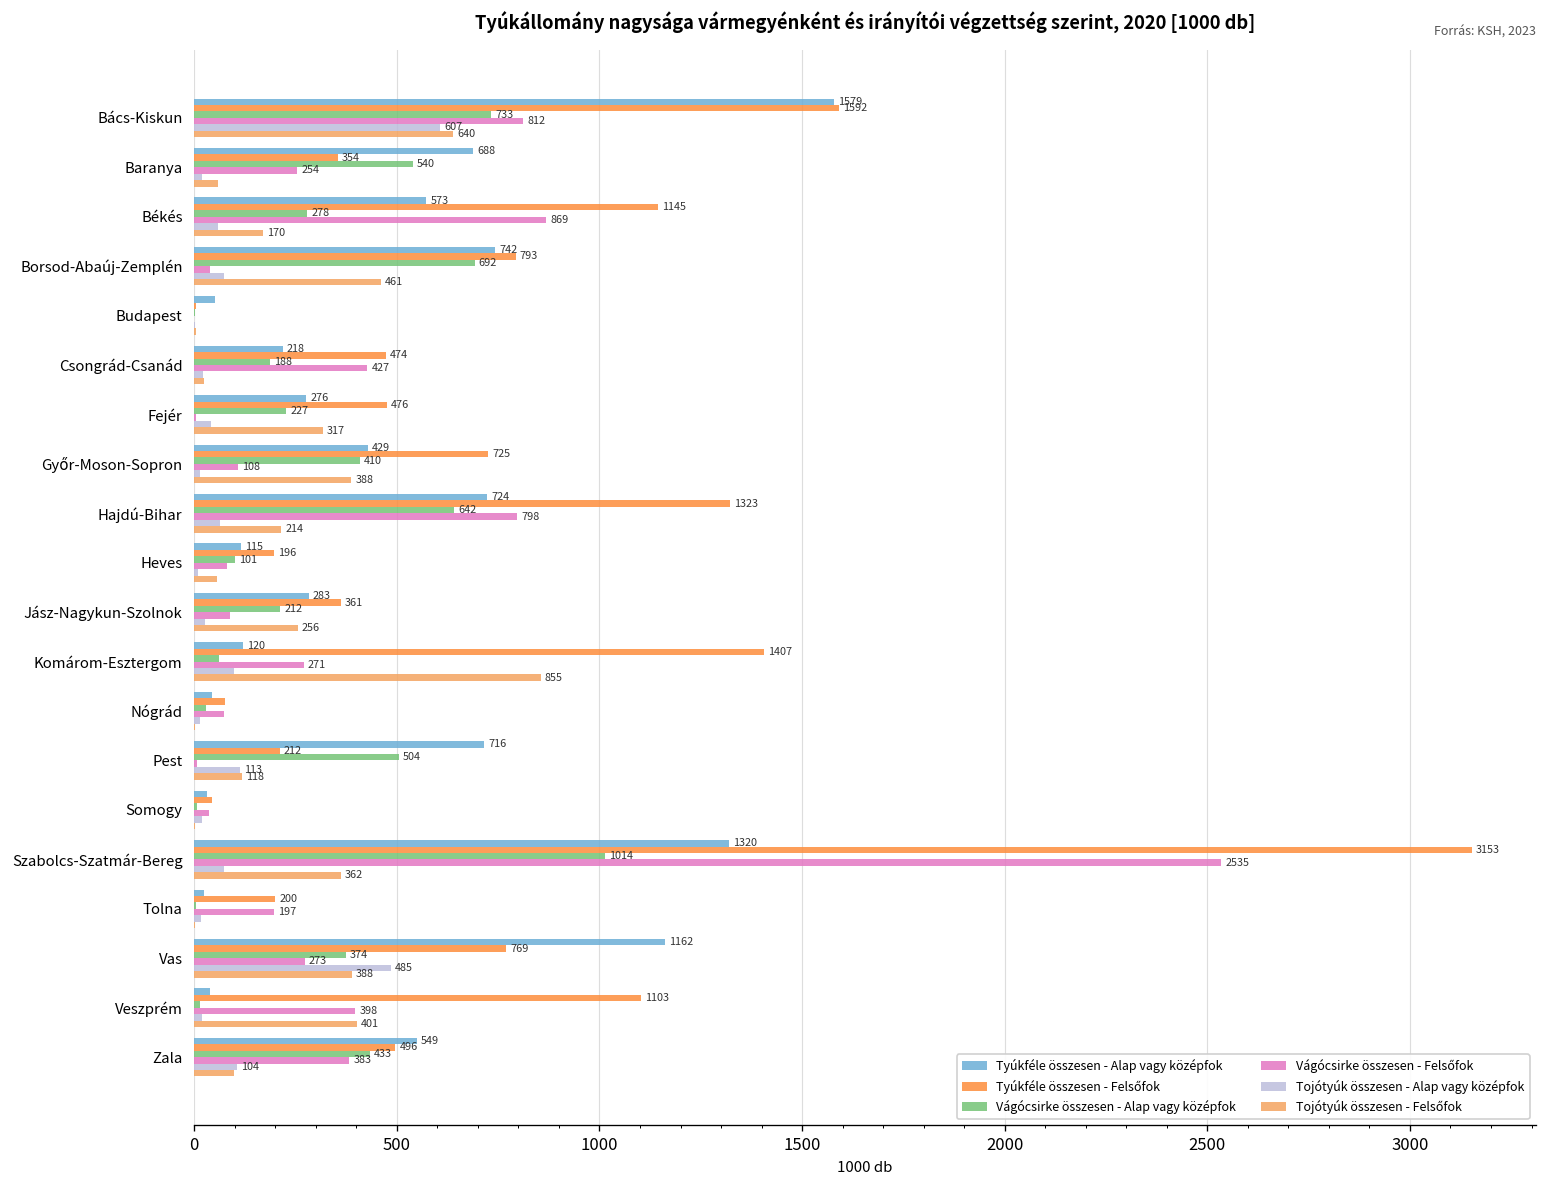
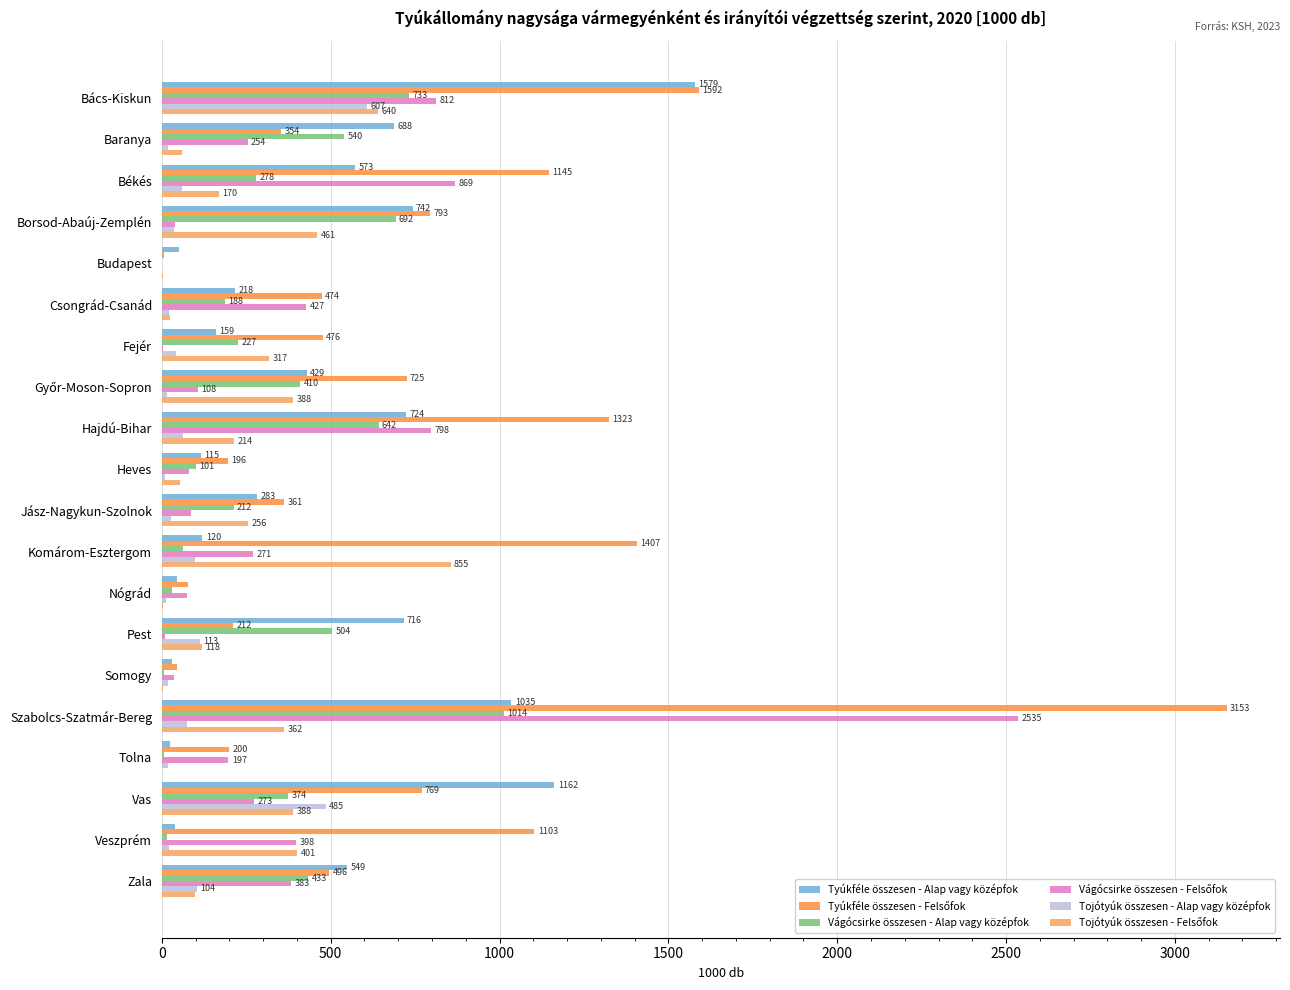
Tojótyúk összesen - Alap vagy középfok, Borsod-Abaúj-Zemplén: 70 -> 40
Tyúkféle összesen - Alap vagy középfok, Fejér: 276 -> 159
Tyúkféle összesen - Alap vagy középfok, Szabolcs-Szatmár-Bereg: 1320 -> 1035
